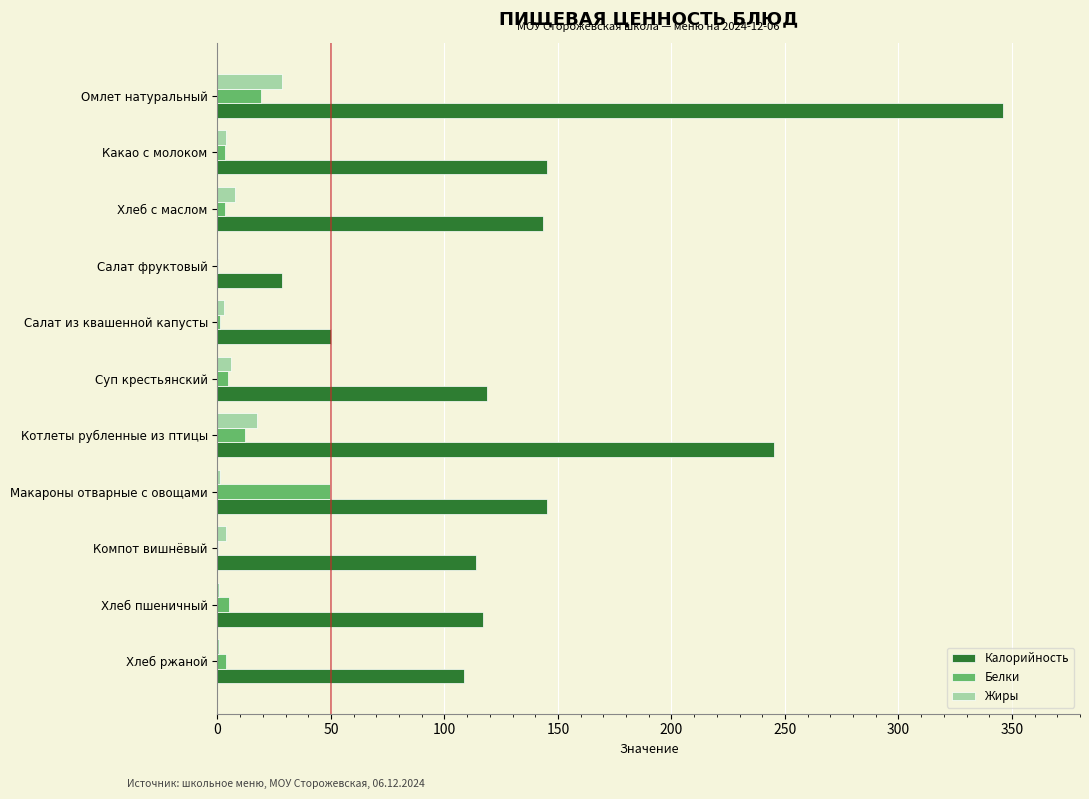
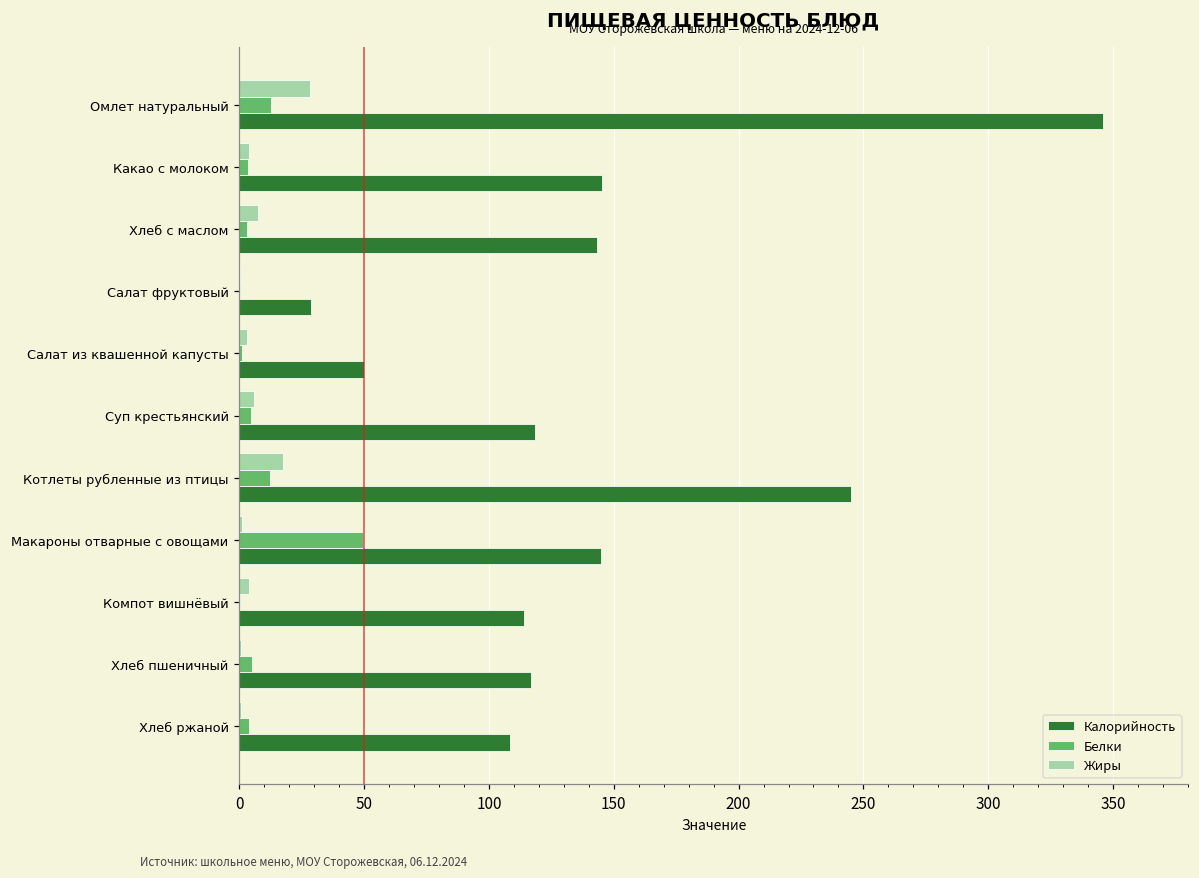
Белки, Омлет натуральный: 19 -> 13
